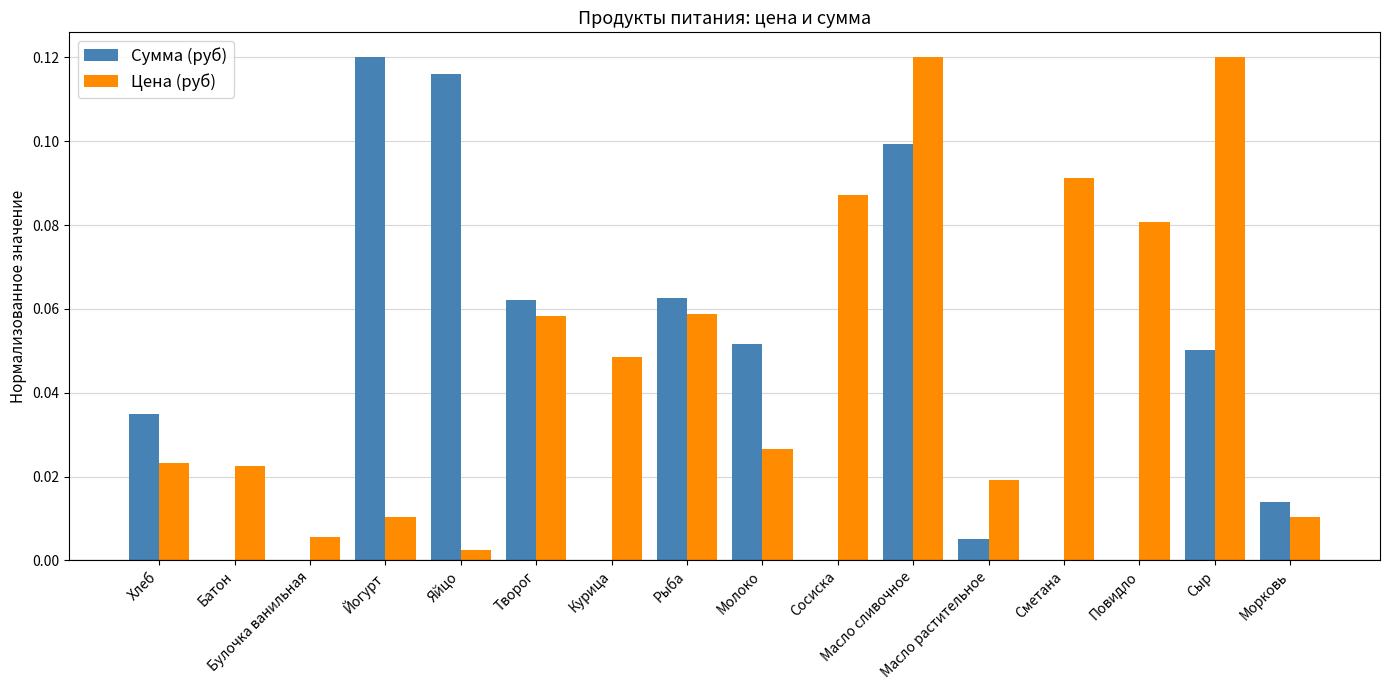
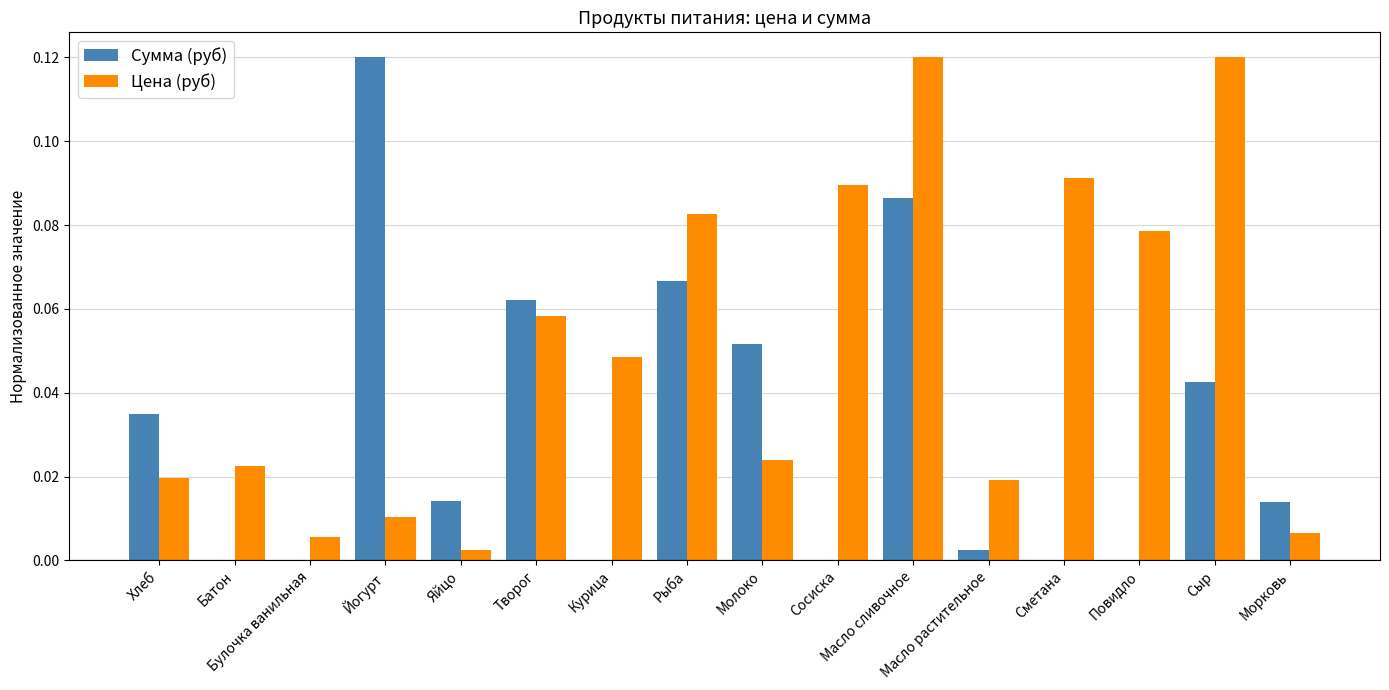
Цена (руб), Хлеб: 0.023 -> 0.020
Сумма (руб), Яйцо: 0.116 -> 0.014
Сумма (руб), Рыба: 0.063 -> 0.067
Цена (руб), Рыба: 0.059 -> 0.083
Цена (руб), Молоко: 0.027 -> 0.024
Цена (руб), Сосиска: 0.087 -> 0.090
Сумма (руб), Масло сливочное: 0.099 -> 0.086
Сумма (руб), Масло растительное: 0.005 -> 0.002
Цена (руб), Повидло: 0.081 -> 0.079
Сумма (руб), Сыр: 0.050 -> 0.043
Цена (руб), Морковь: 0.010 -> 0.007
